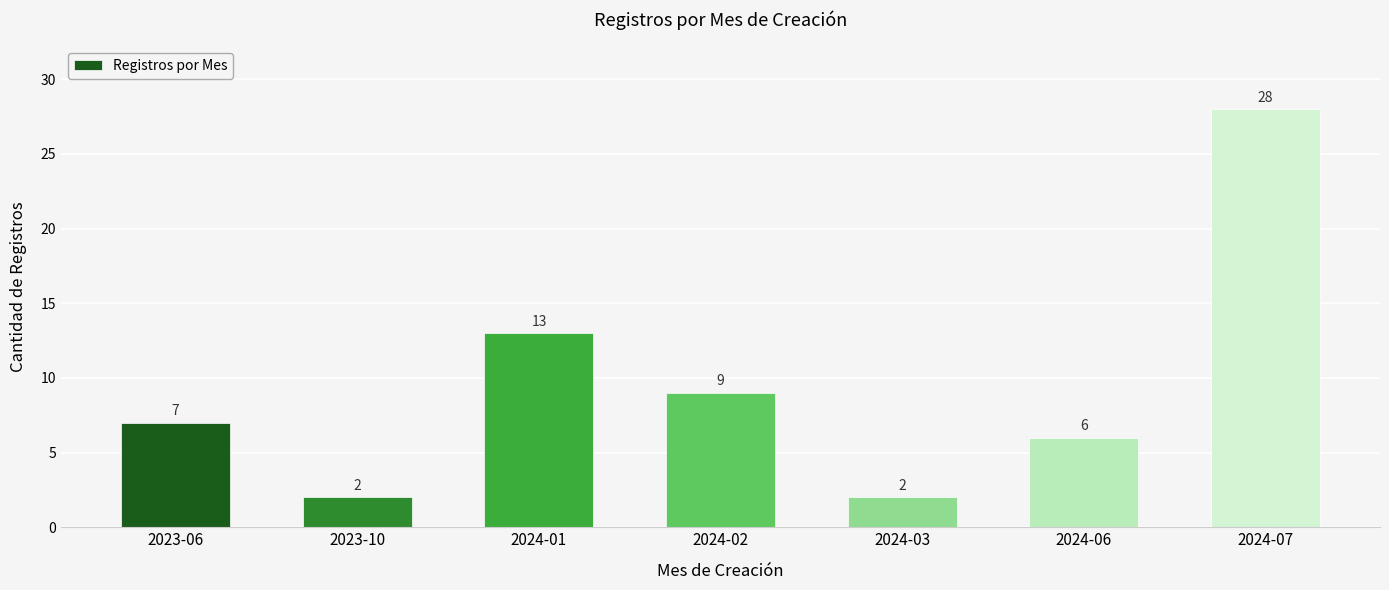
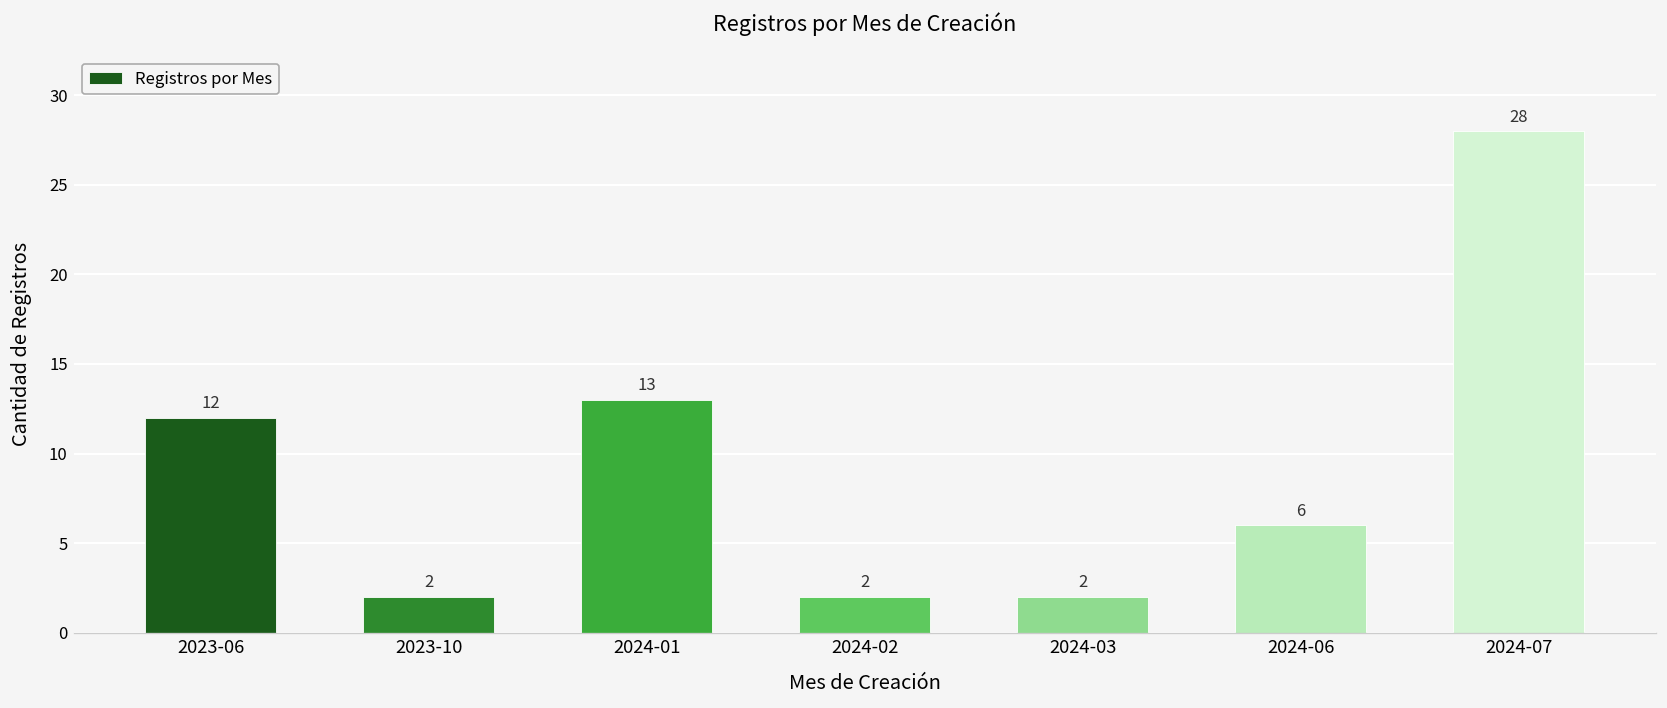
2023-06: 7 -> 12
2024-02: 9 -> 2
